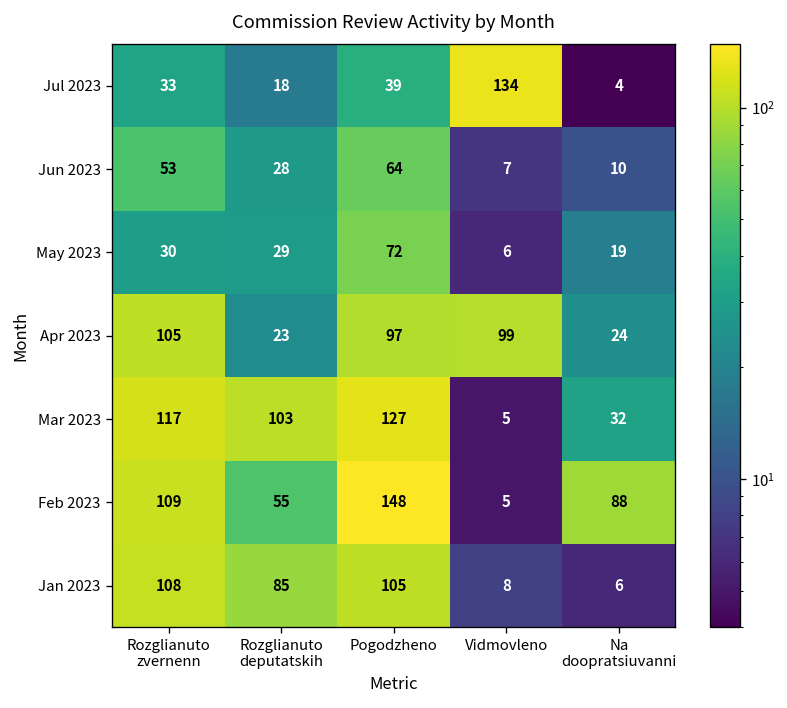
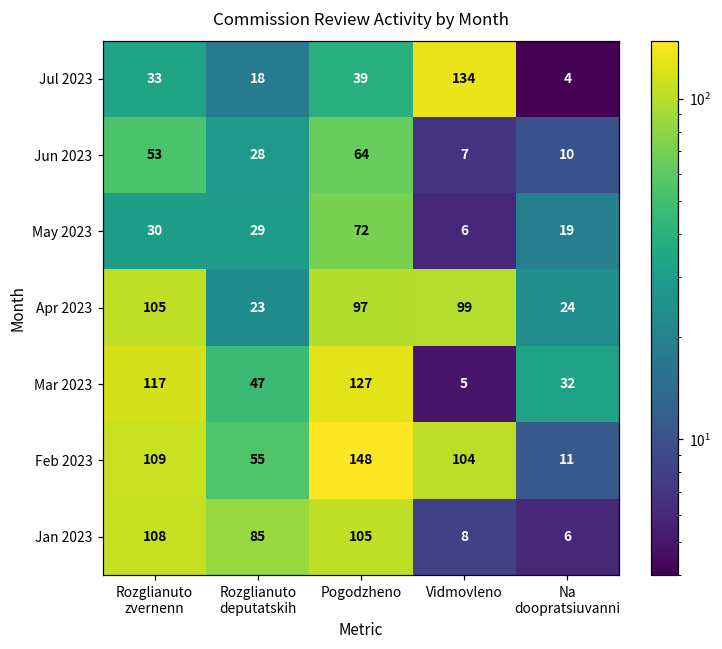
Mar 2023, Rozglianuto deputatskih: 103 -> 47
Feb 2023, Vidmovleno: 5 -> 104
Feb 2023, Na doopratsiuvanni: 88 -> 11
